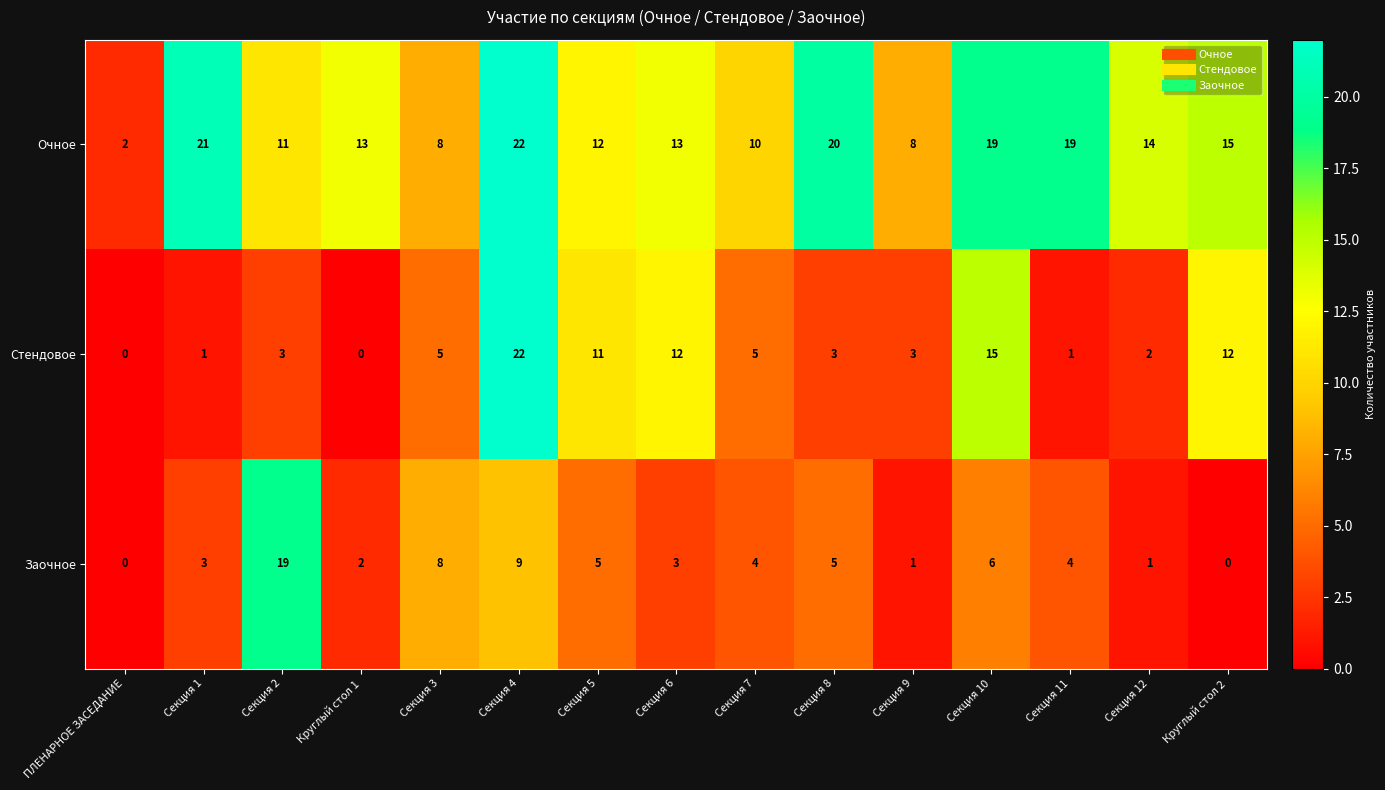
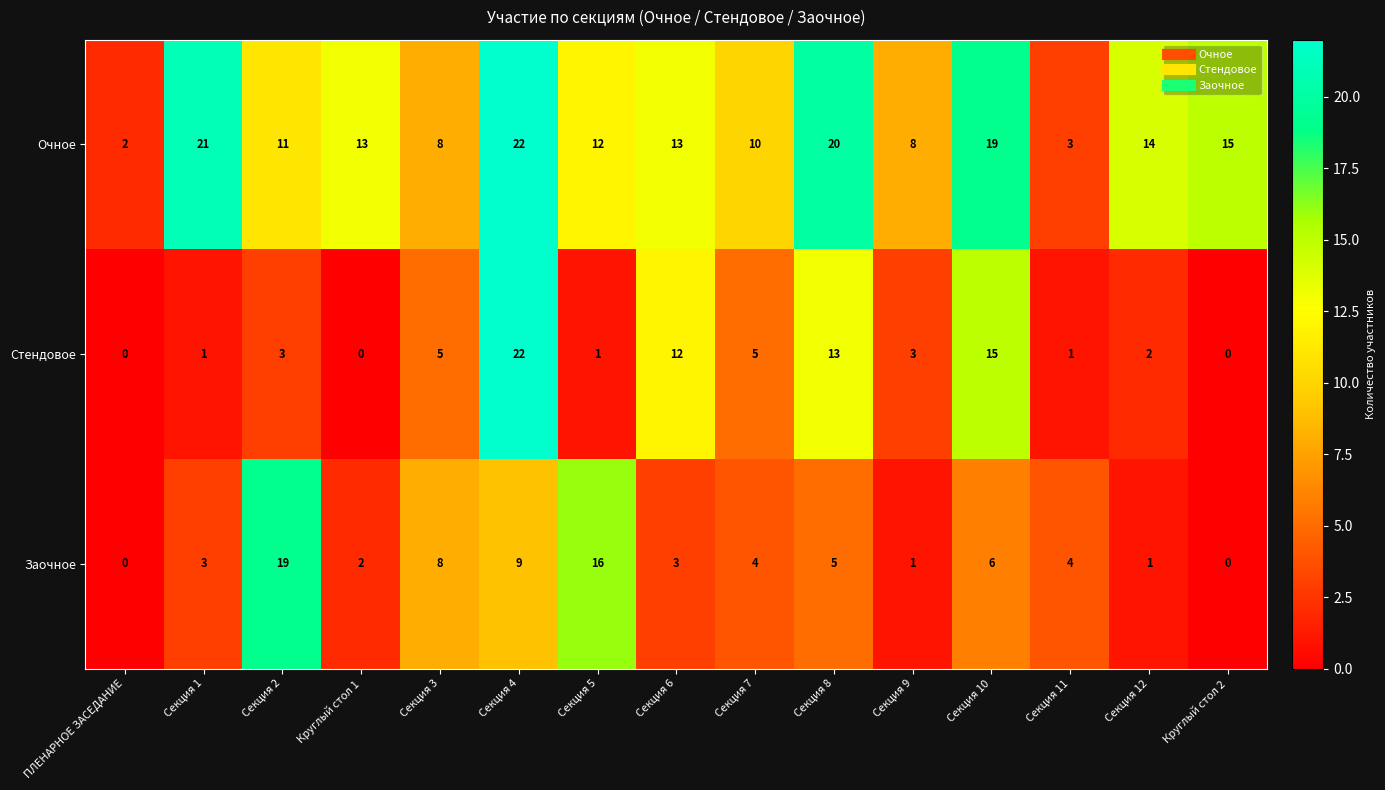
Очное, Секция 11: 19 -> 3
Стендовое, Секция 5: 11 -> 1
Стендовое, Секция 8: 3 -> 13
Стендовое, Круглый стол 2: 12 -> 0
Заочное, Секция 5: 5 -> 16
